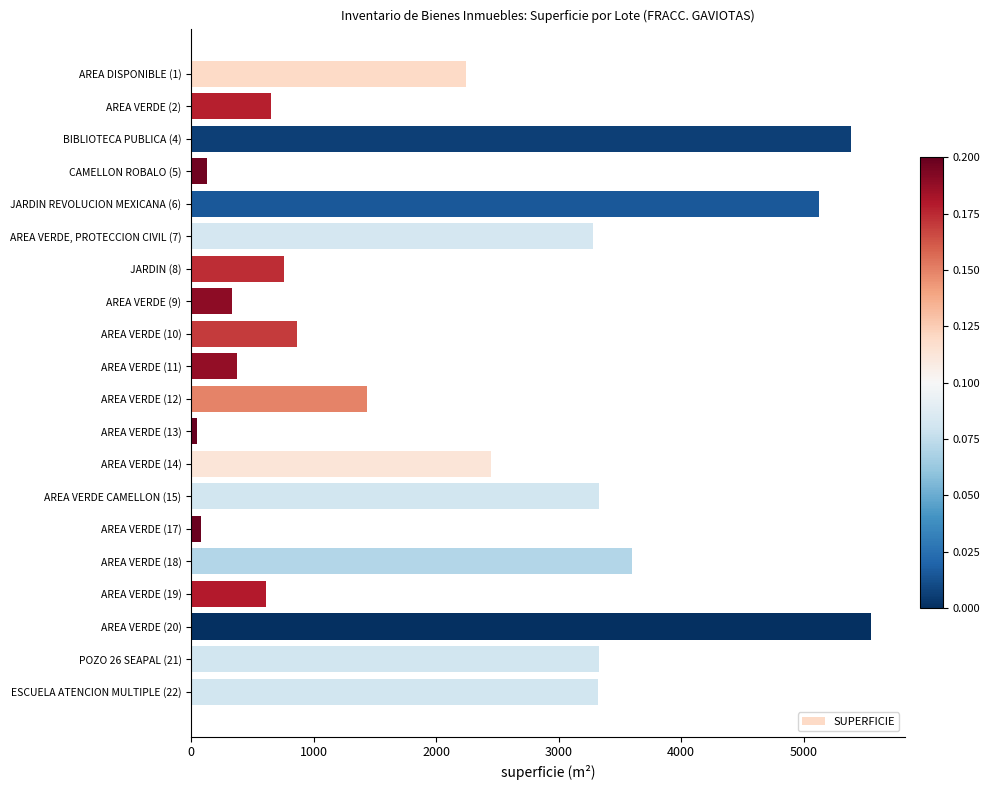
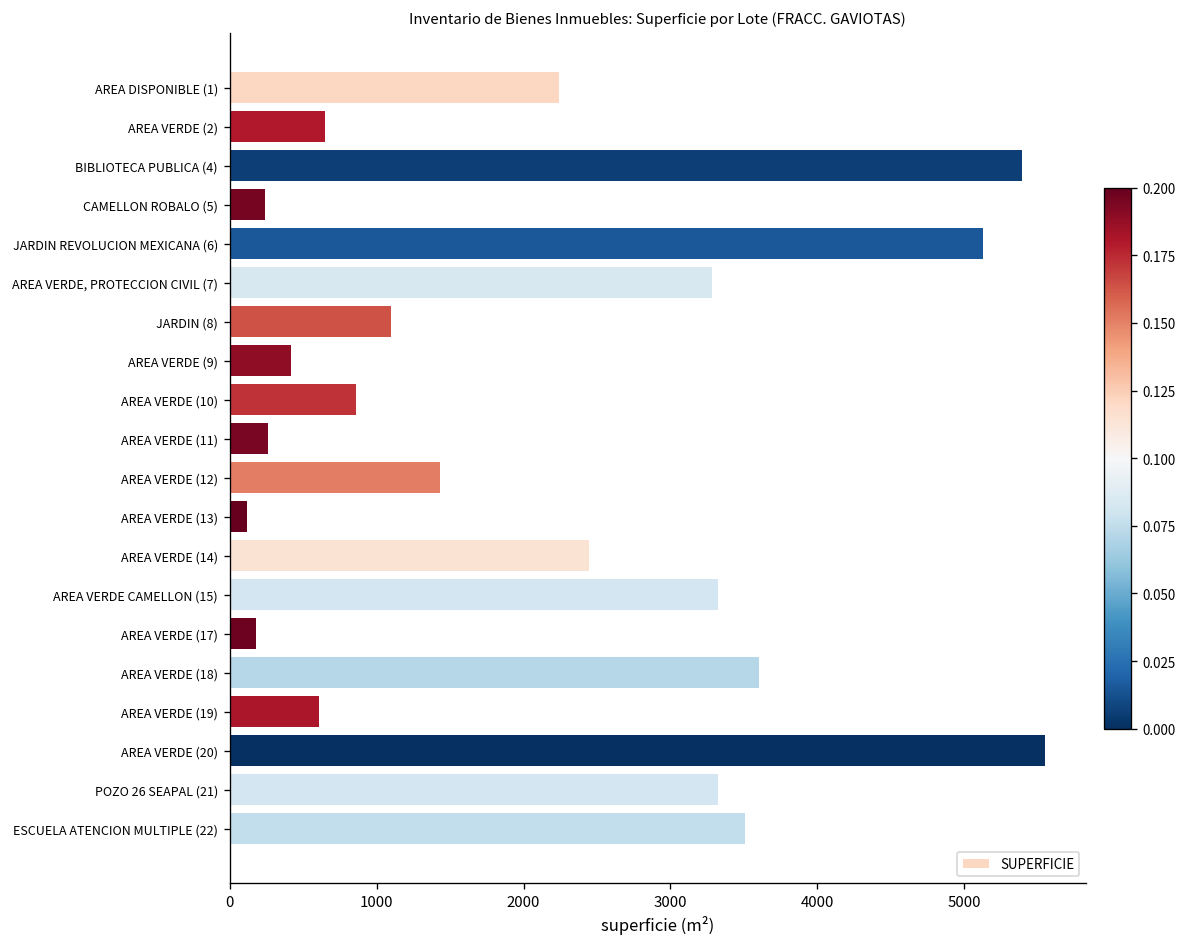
CAMELLON ROBALO (5): 130 -> 240
JARDIN (8): 760 -> 1100
AREA VERDE (9): 330 -> 420
AREA VERDE (11): 370 -> 260
AREA VERDE (13): 40 -> 120
AREA VERDE (17): 80 -> 180
ESCUELA ATENCION MULTIPLE (22): 3320 -> 3500
